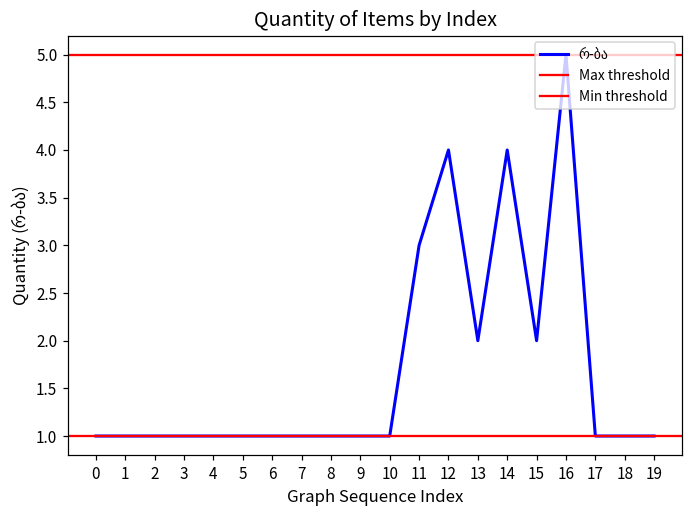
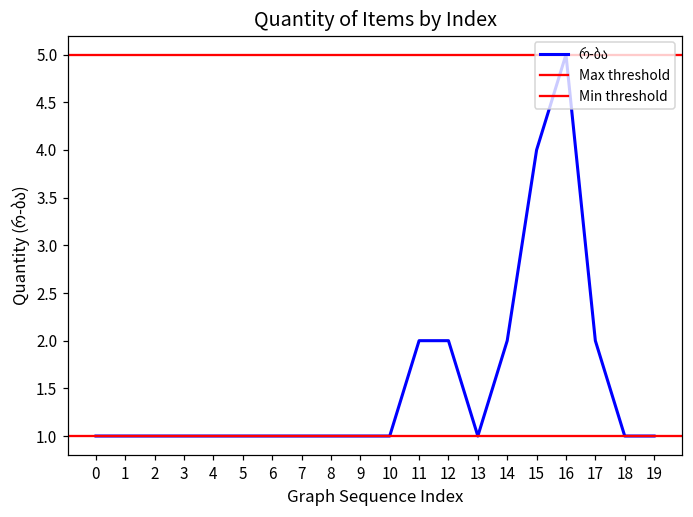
11: 3 -> 2
12: 4 -> 2
13: 2 -> 1
14: 4 -> 2
15: 2 -> 4
17: 1 -> 2
